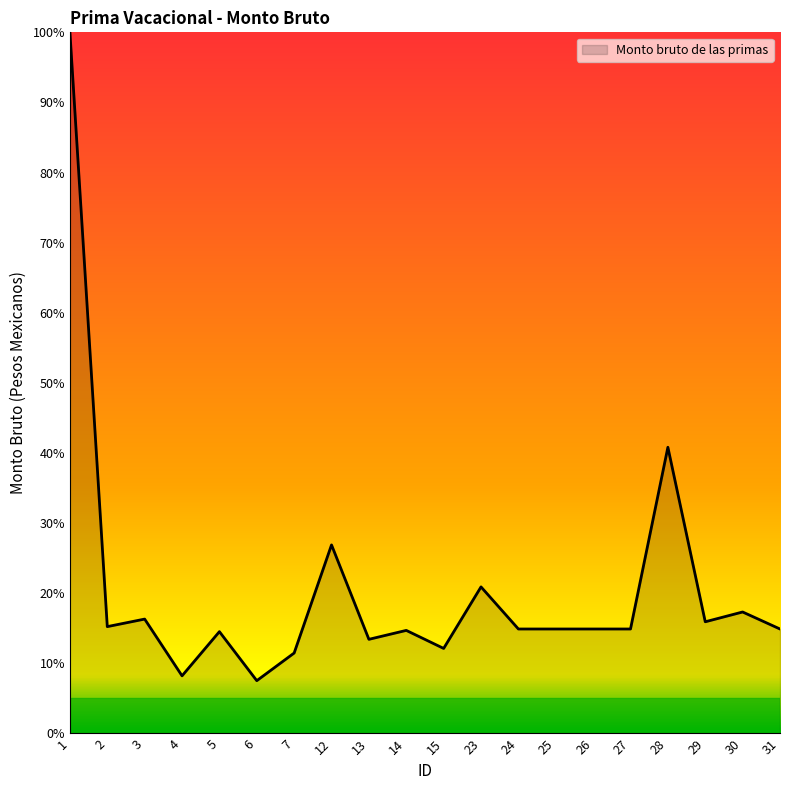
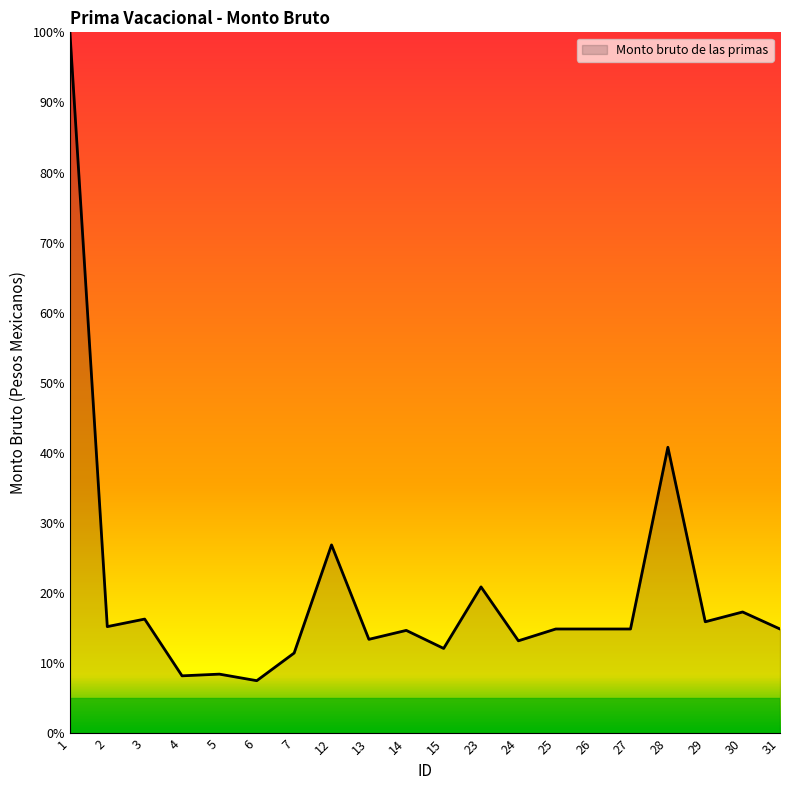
5: 15% -> 8%
24: 15% -> 13%
